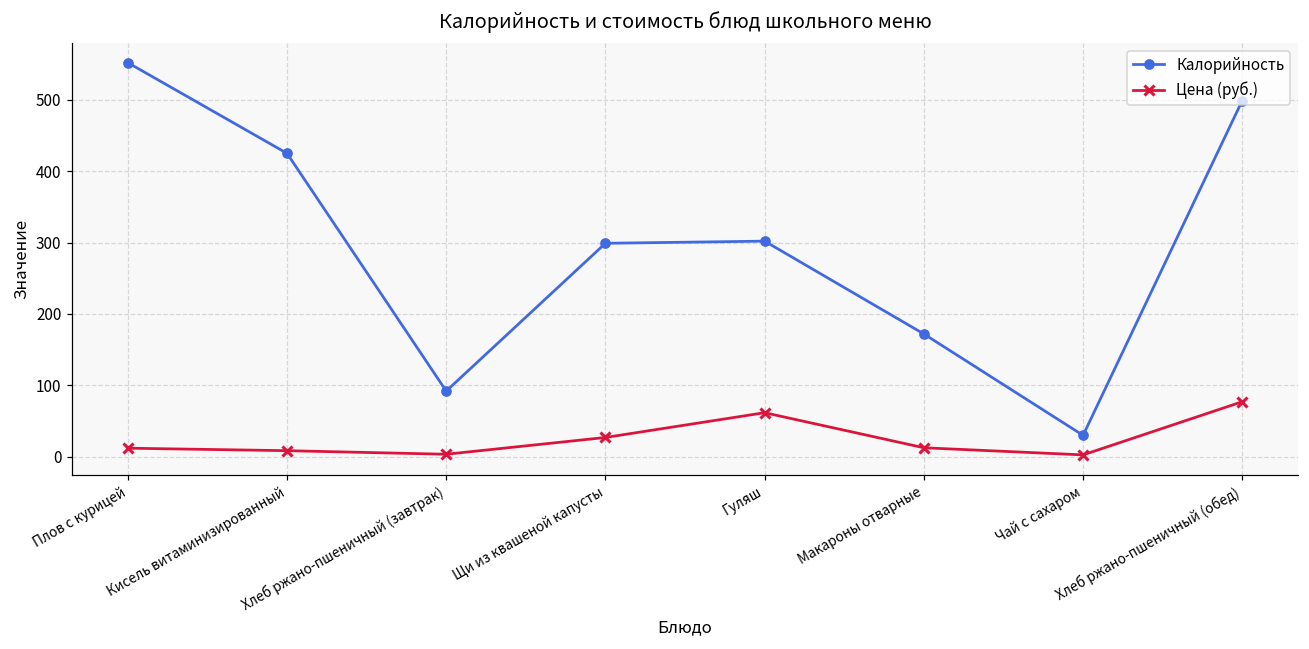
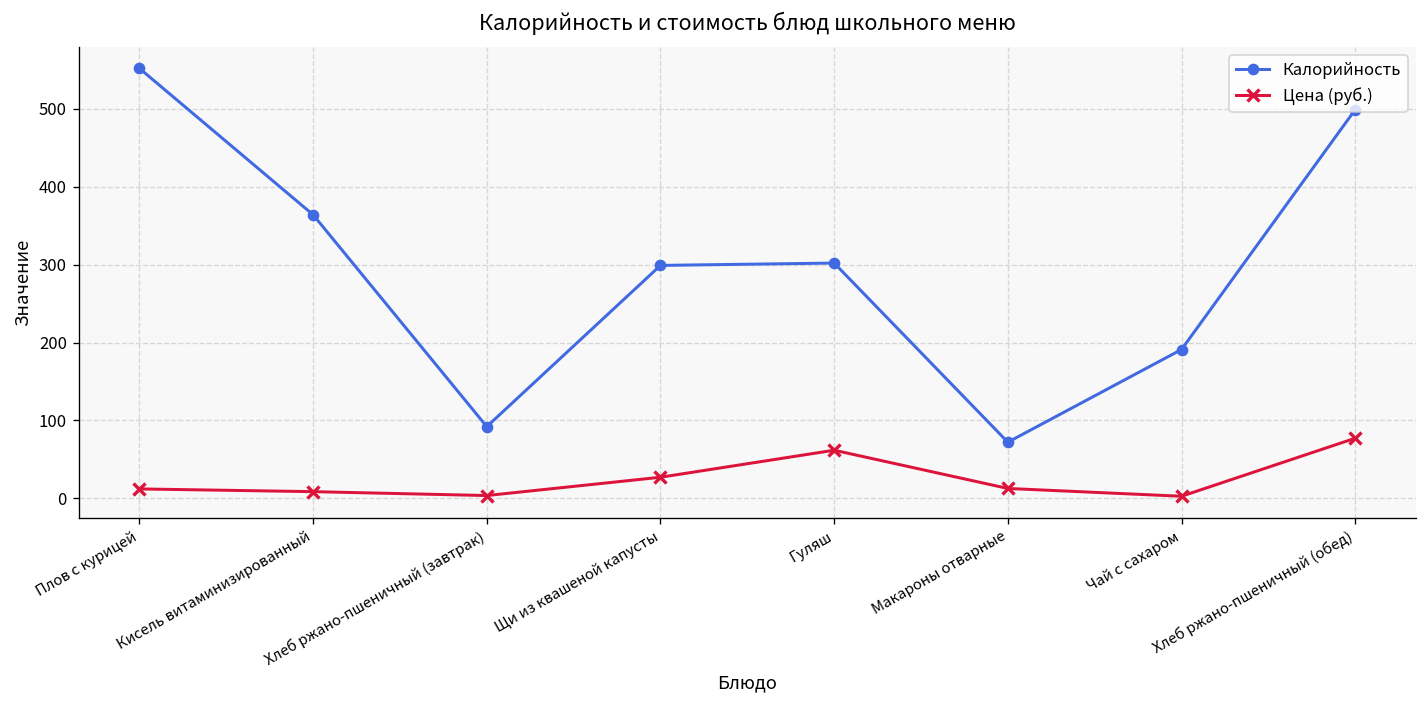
Калорийность, Кисель витаминизированный: 430 -> 360
Калорийность, Макароны отварные: 170 -> 70
Калорийность, Чай с сахаром: 30 -> 190
